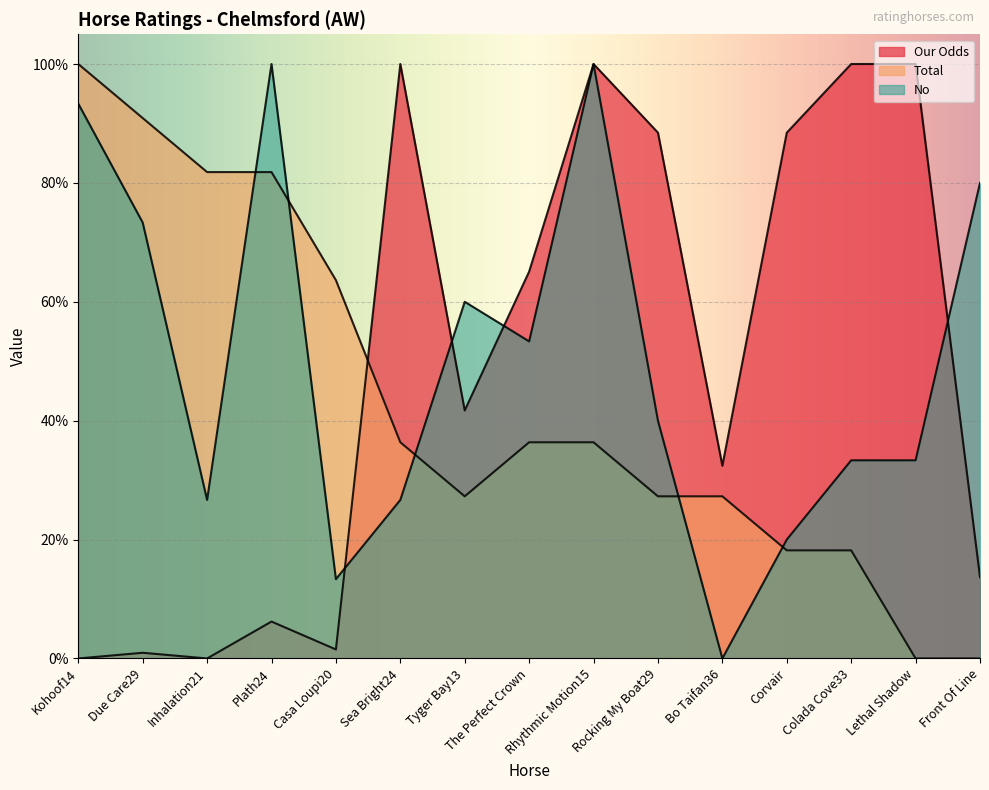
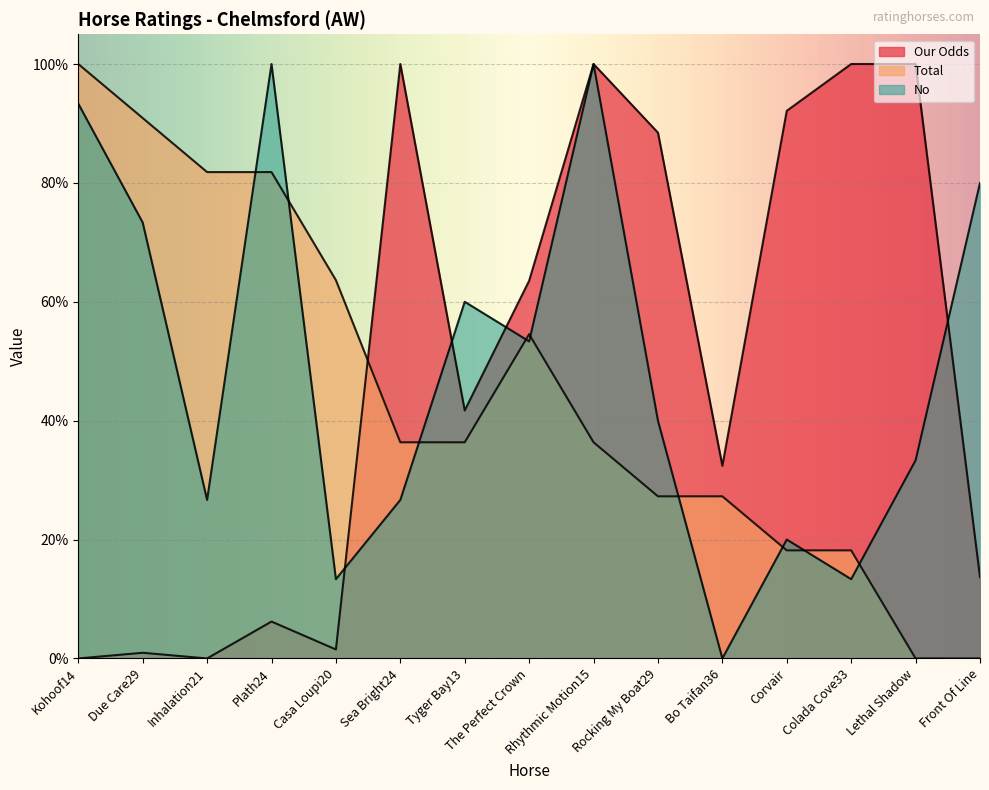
Total, Tyger Bay13: 27% -> 36%
Our Odds, The Perfect Crown: 65% -> 64%
Total, The Perfect Crown: 36% -> 55%
Our Odds, Corvair: 88% -> 92%
No, Colada Cove33: 33% -> 13%
